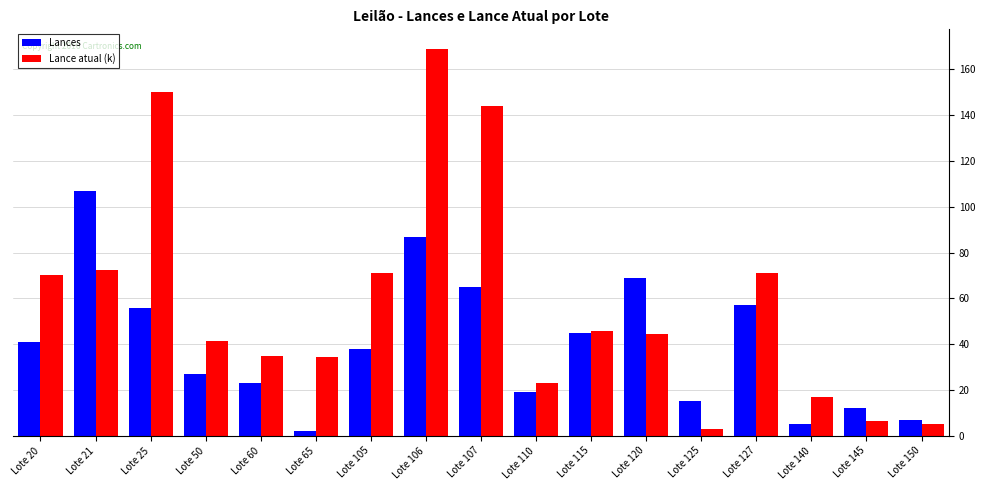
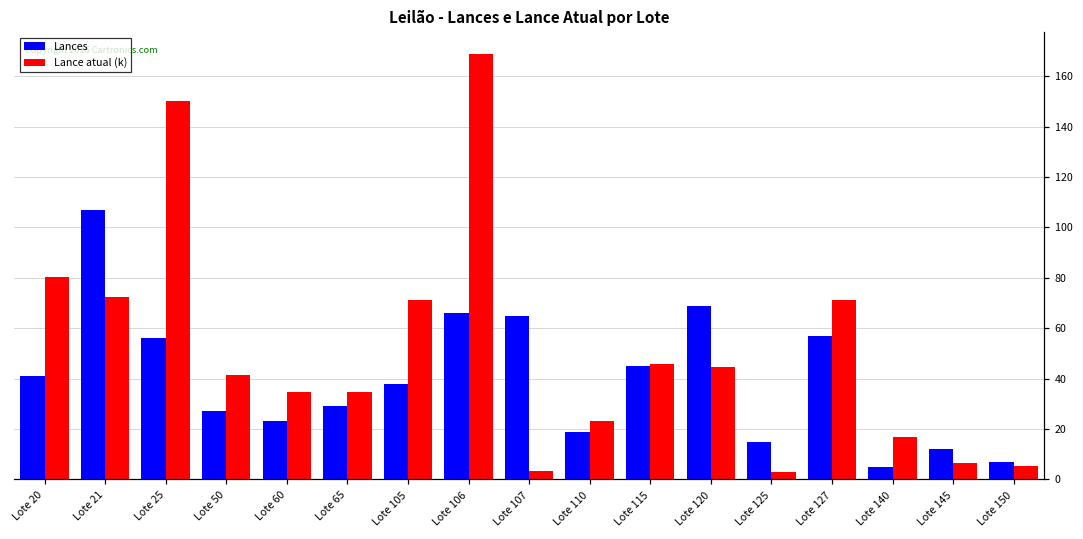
Lance atual (k), Lote 20: 70 -> 80
Lances, Lote 65: 2 -> 29
Lances, Lote 106: 87 -> 66
Lance atual (k), Lote 107: 144 -> 3
